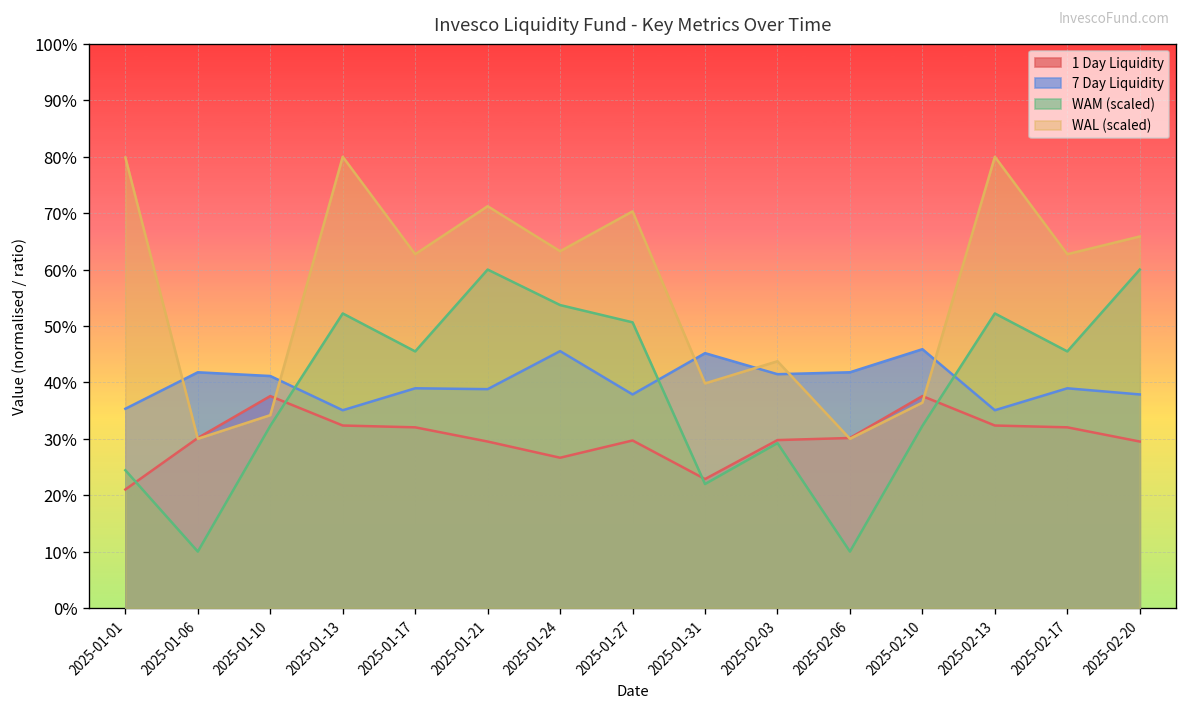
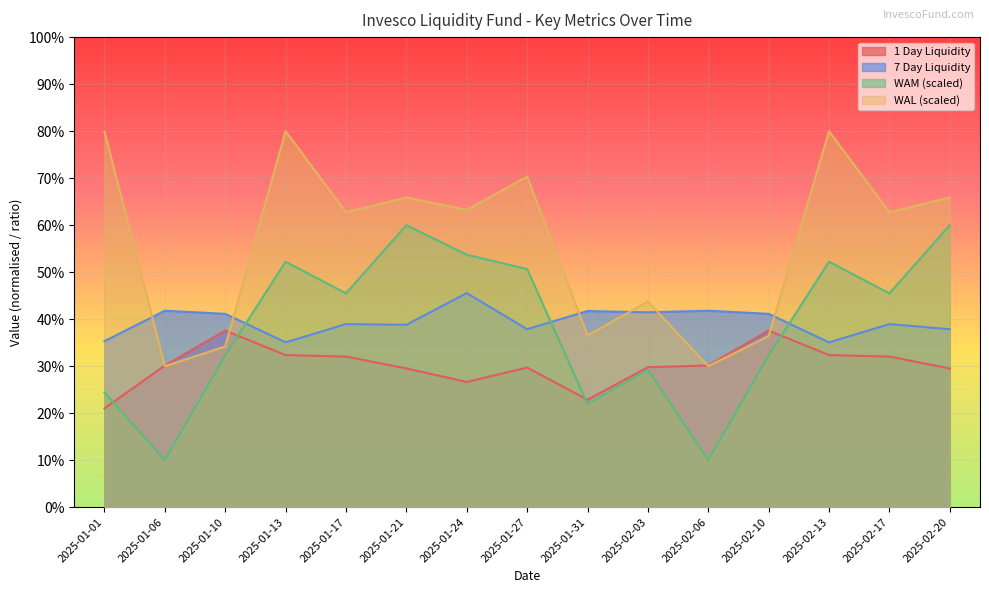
WAL (scaled), 2025-01-21: 71% -> 66%
7 Day Liquidity, 2025-01-31: 45% -> 42%
WAL (scaled), 2025-01-31: 40% -> 37%
7 Day Liquidity, 2025-02-10: 46% -> 41%
